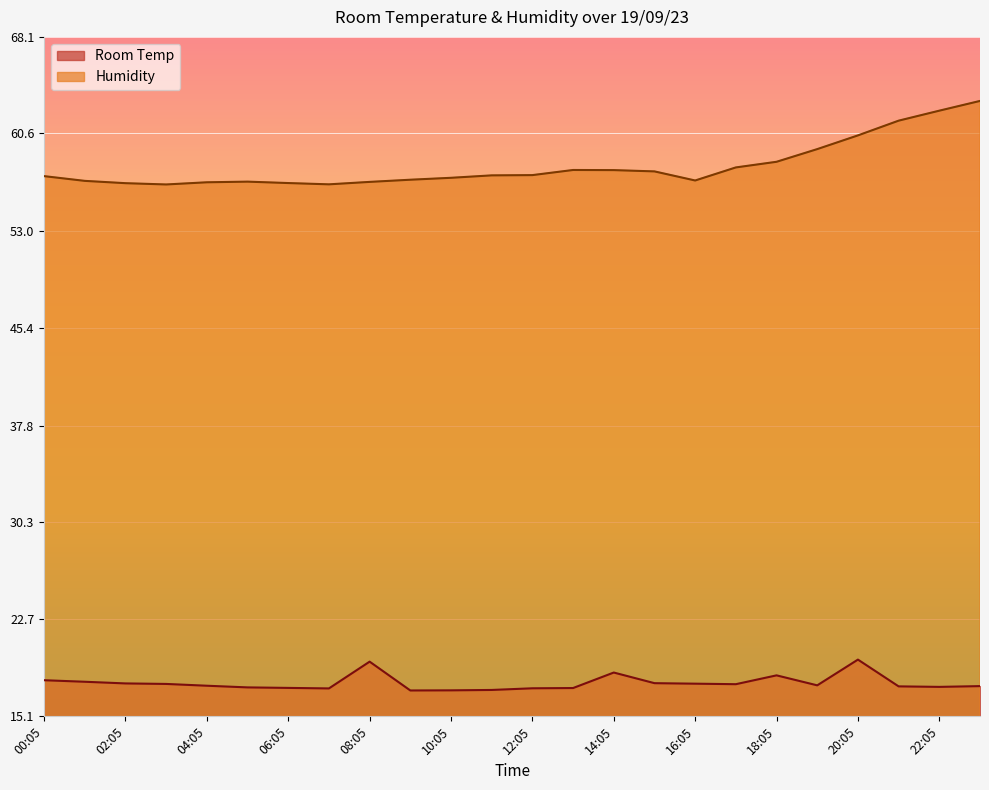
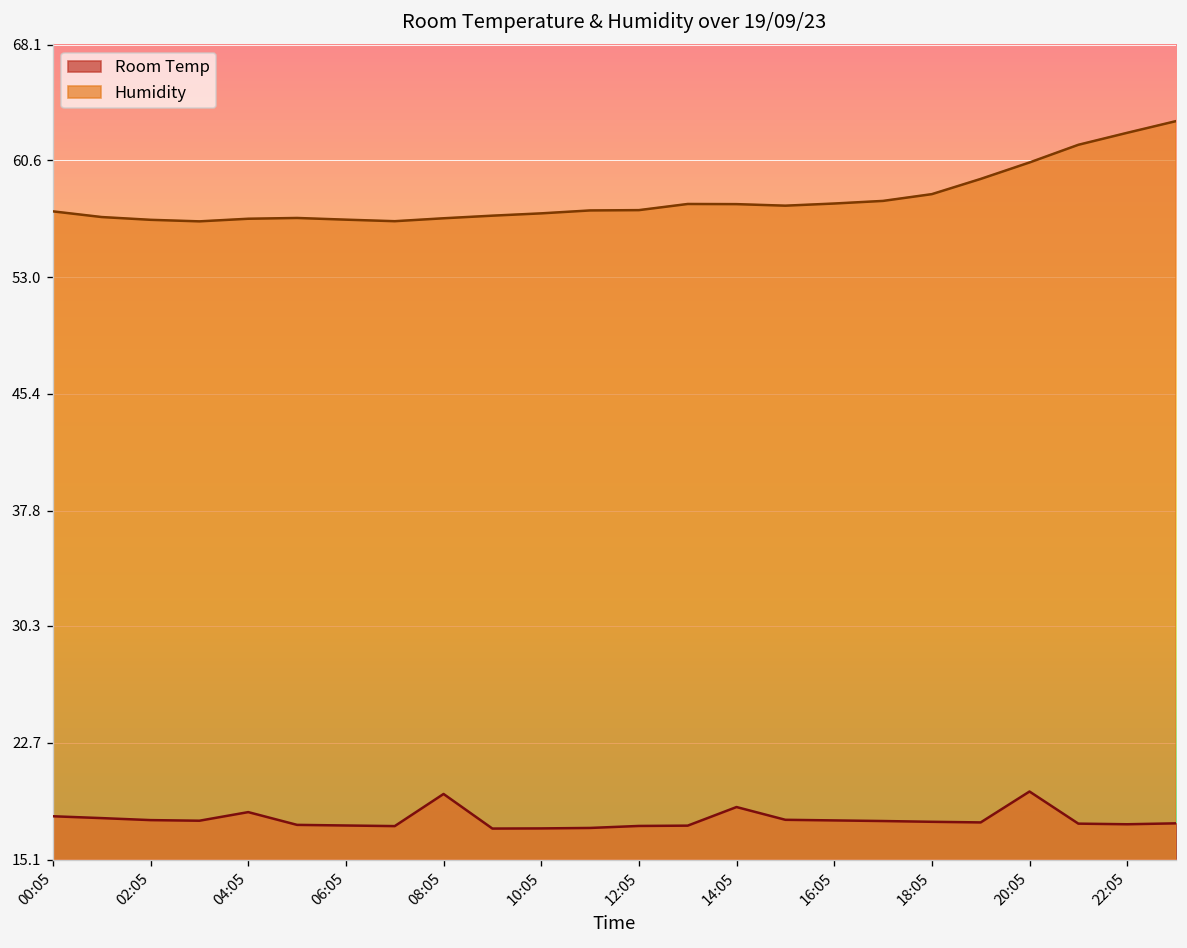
Room Temp, 04:05: 17.5 -> 18.2
Humidity, 16:05: 56.9 -> 57.8
Room Temp, 18:05: 18.3 -> 17.6
